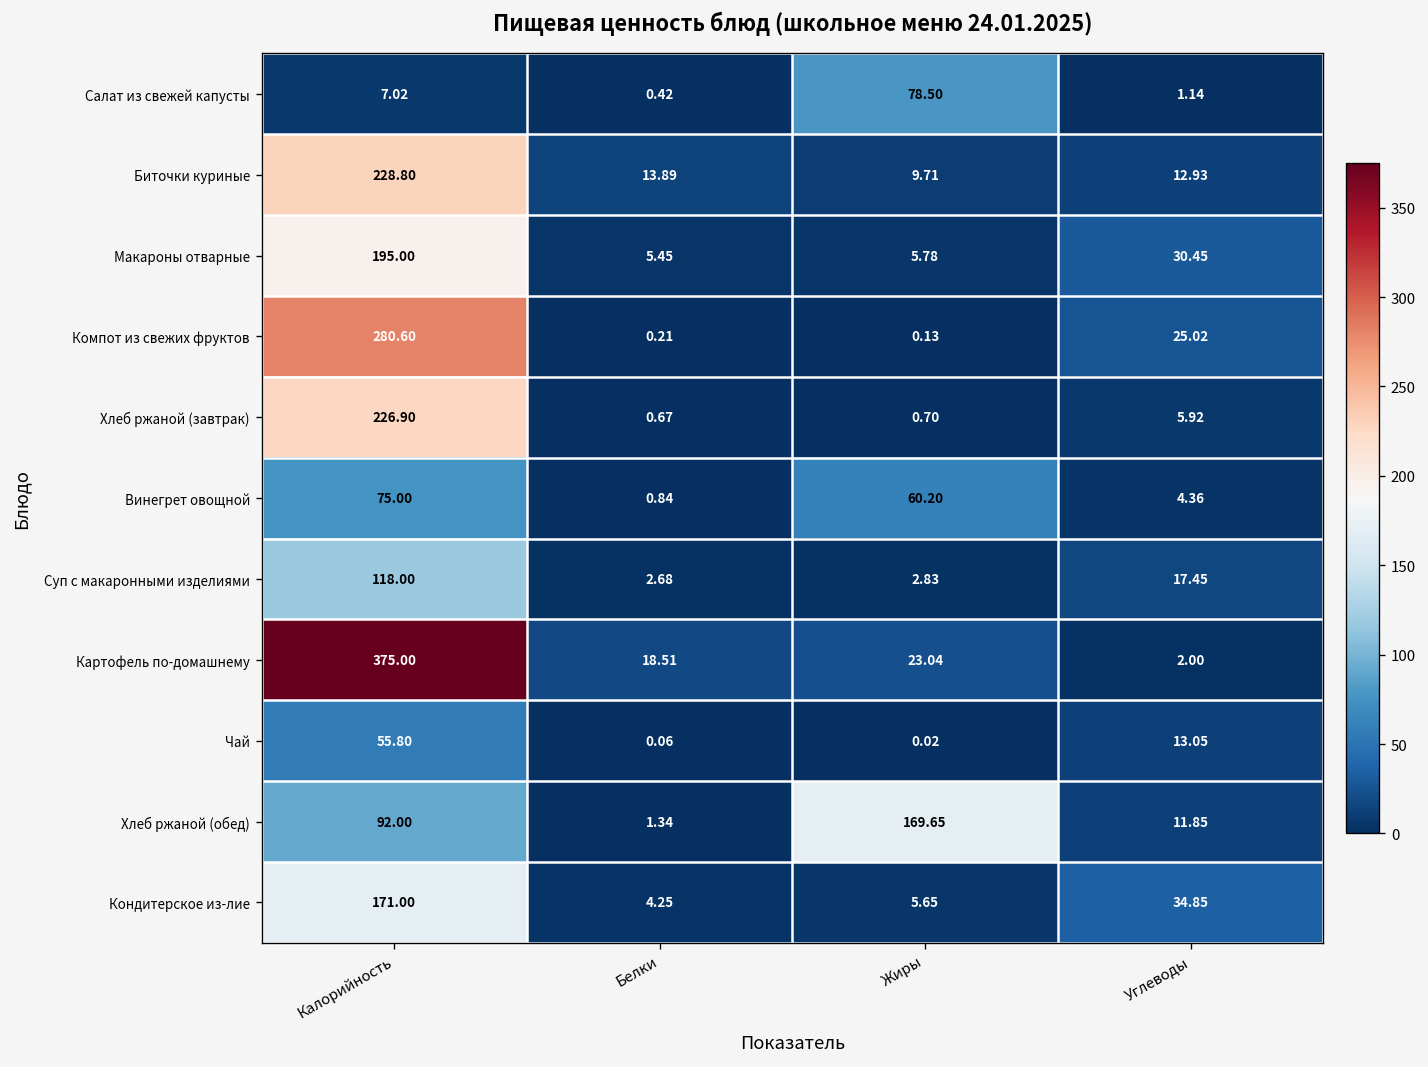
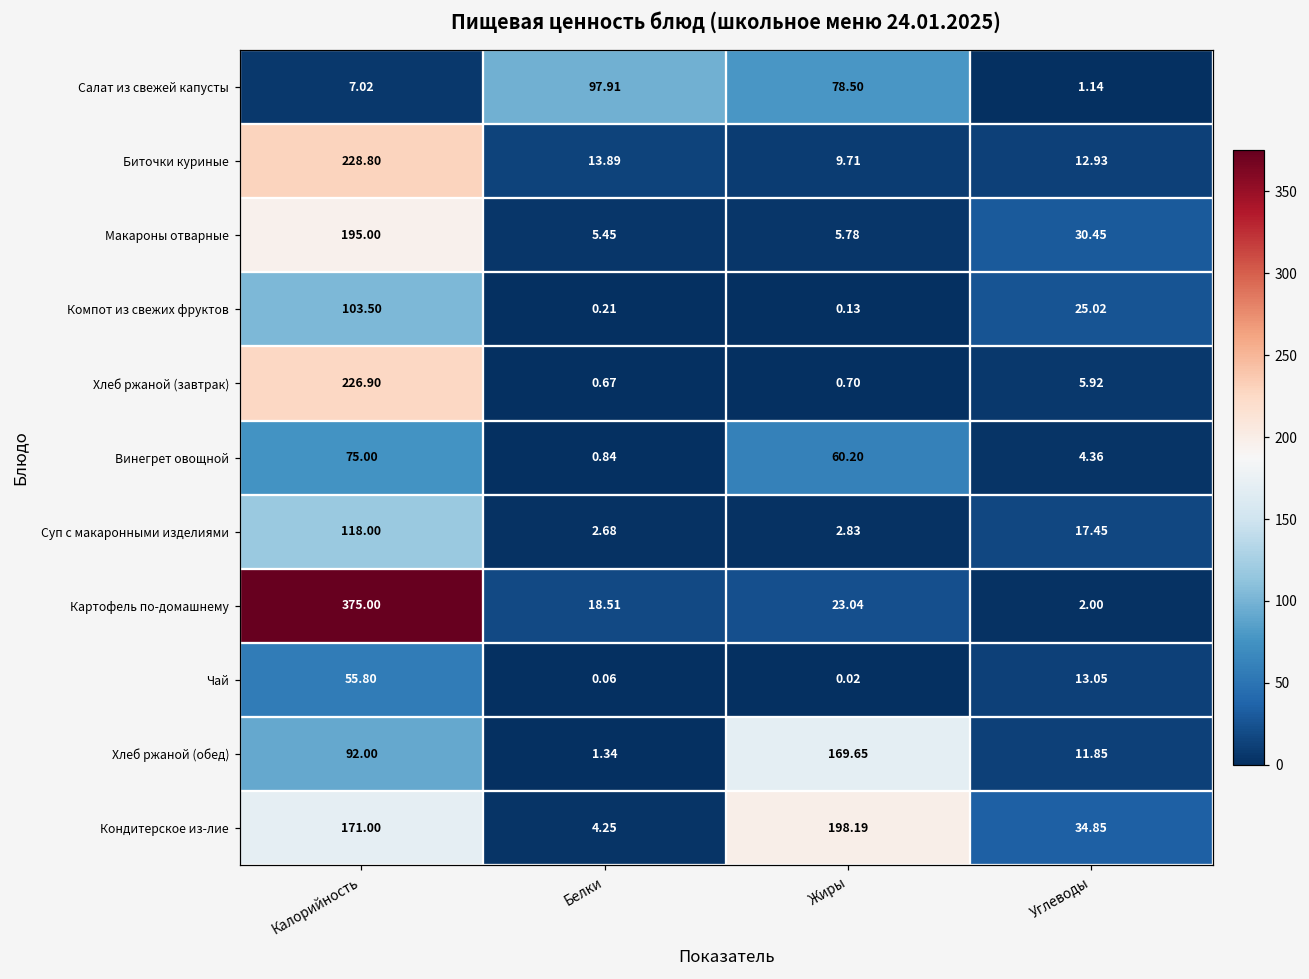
Салат из свежей капусты, Белки: 0.42 -> 97.91
Компот из свежих фруктов, Калорийность: 280.60 -> 103.50
Кондитерское из-лие, Жиры: 5.65 -> 198.19
